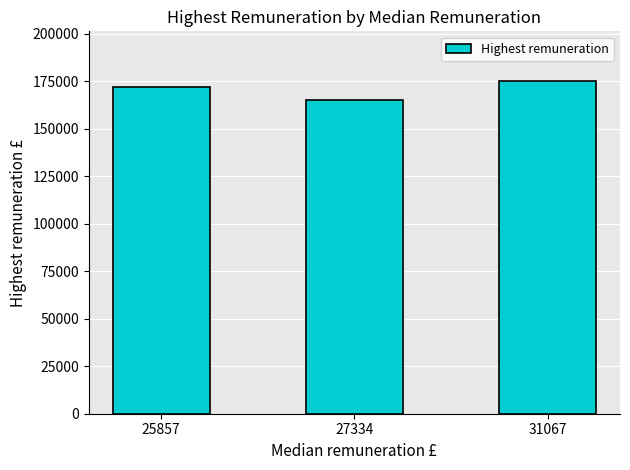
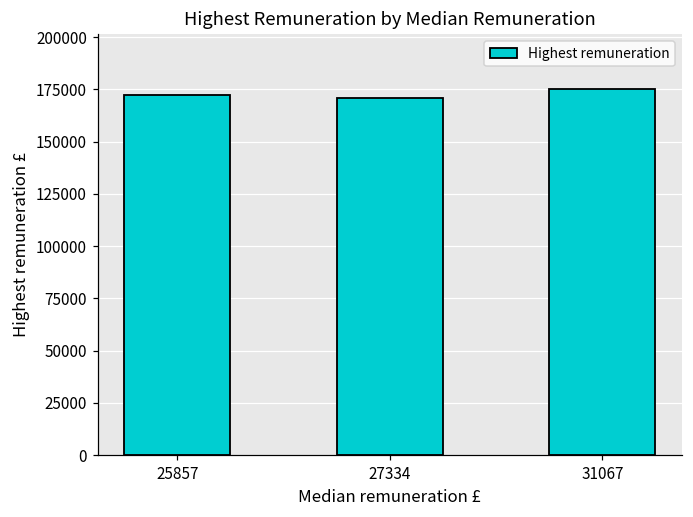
27334: 165000 -> 171000
